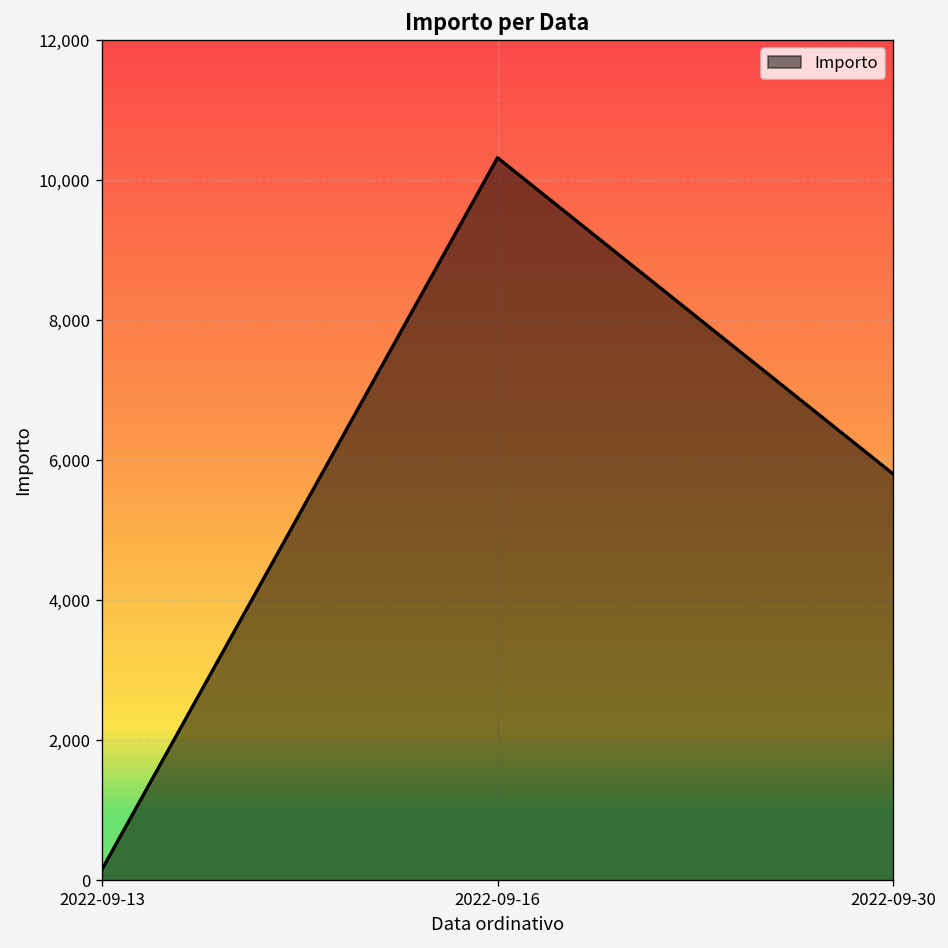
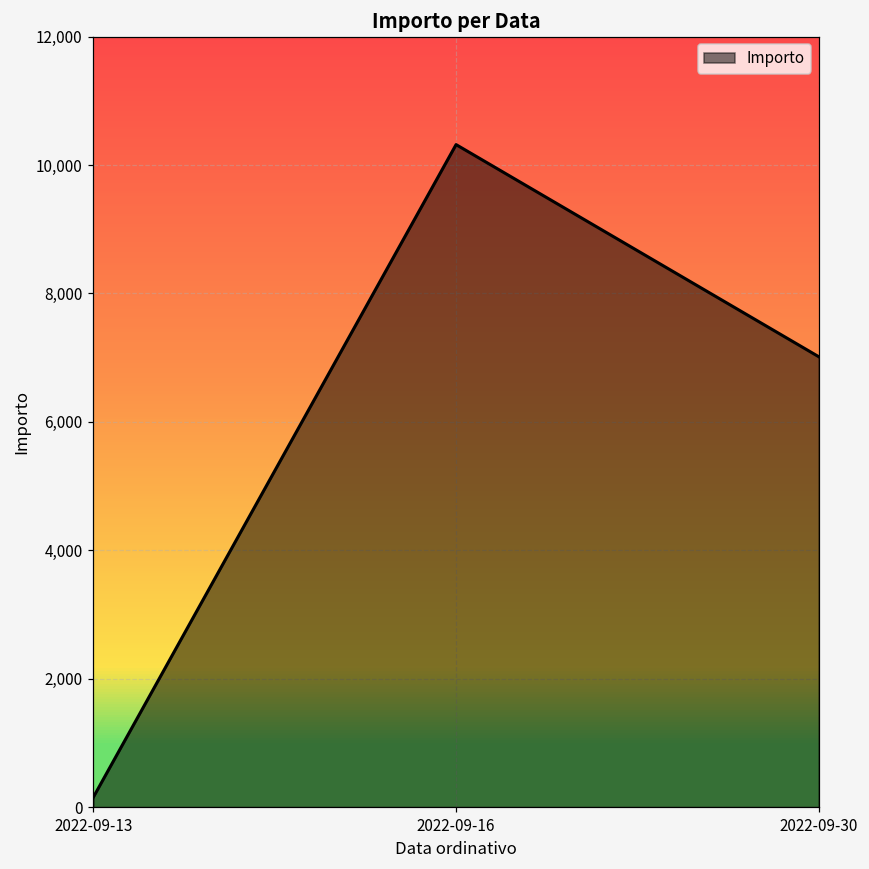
2022-09-30: 5,800 -> 7,000
